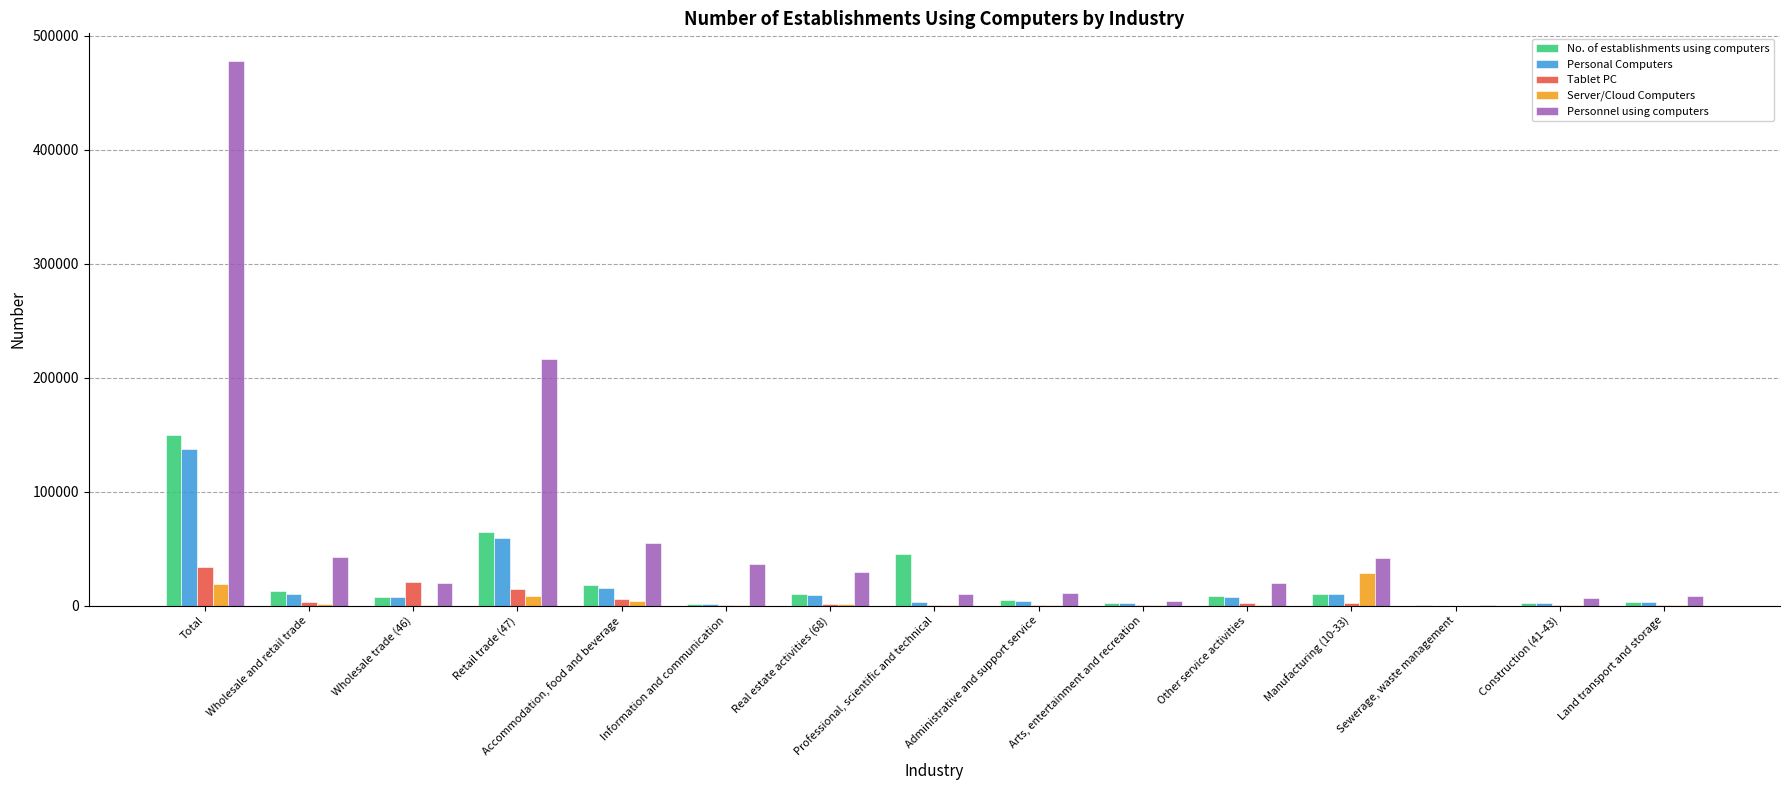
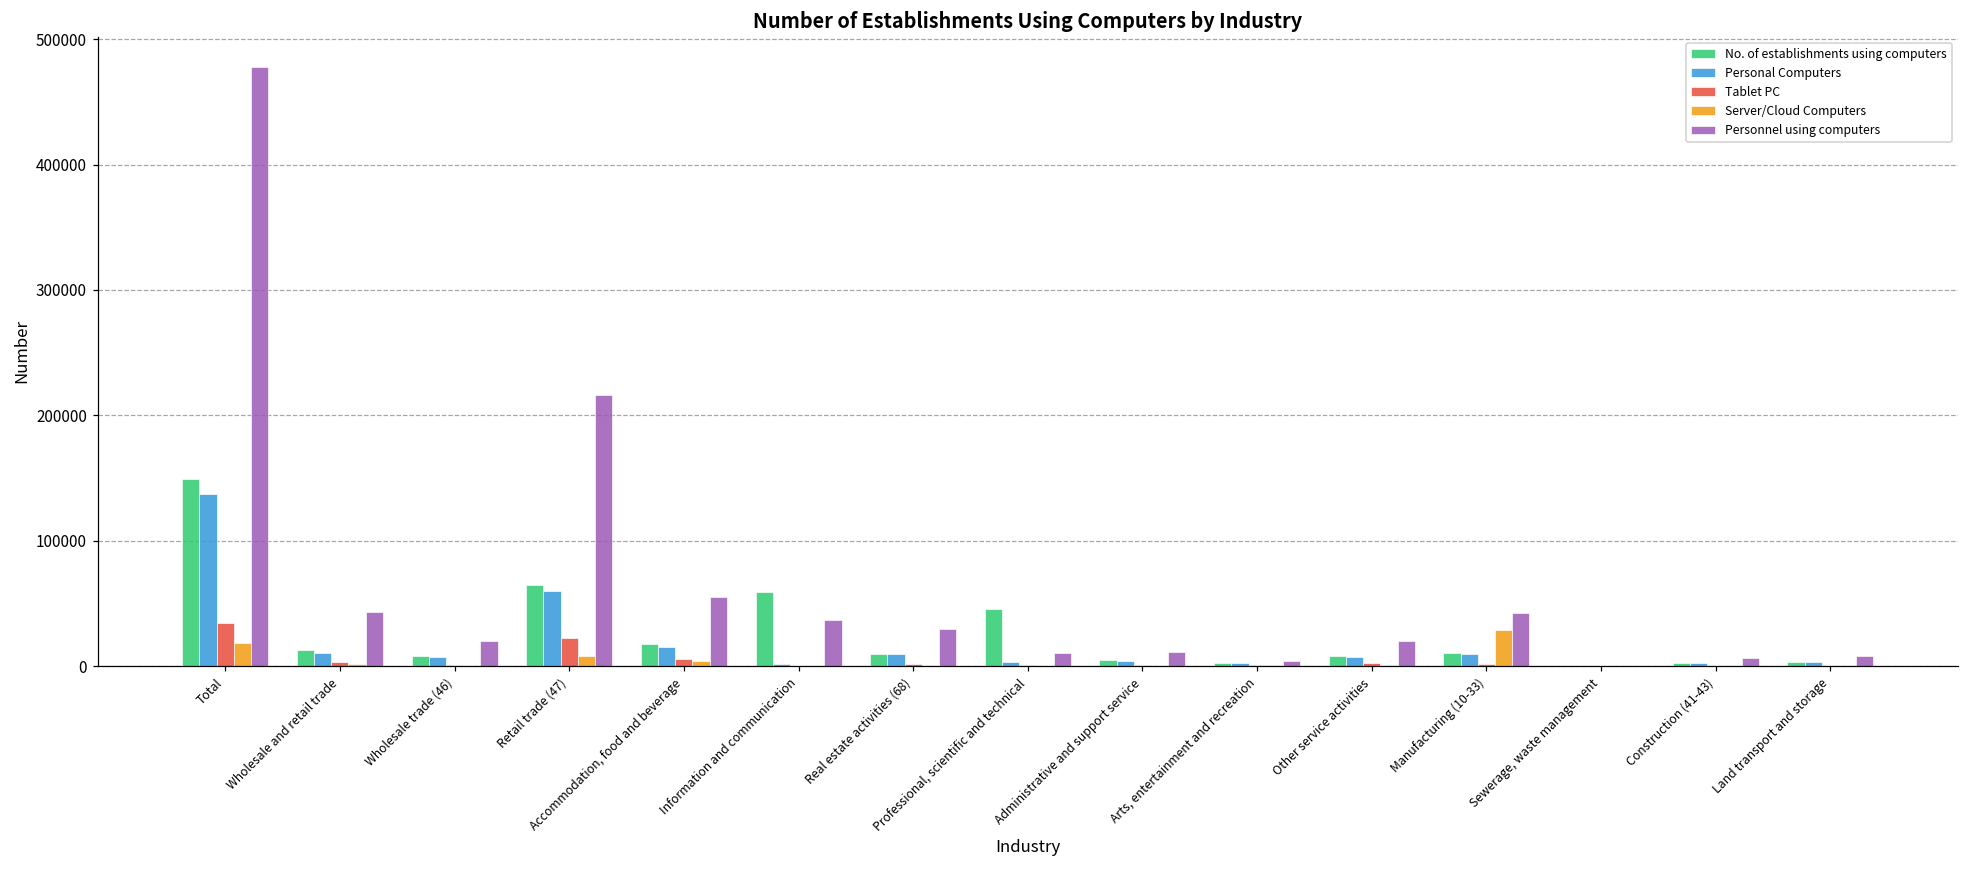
Tablet PC, Wholesale trade (46): 21000 -> 1000
Tablet PC, Retail trade (47): 15000 -> 22000
No. of establishments using computers, Information and communication: 1000 -> 59000
